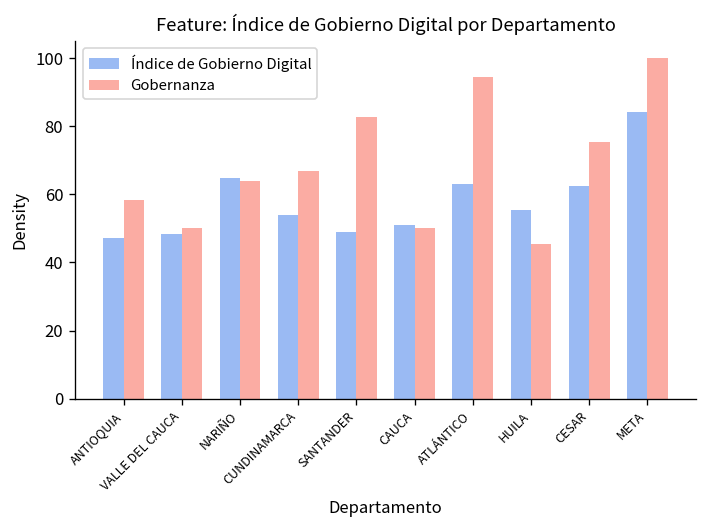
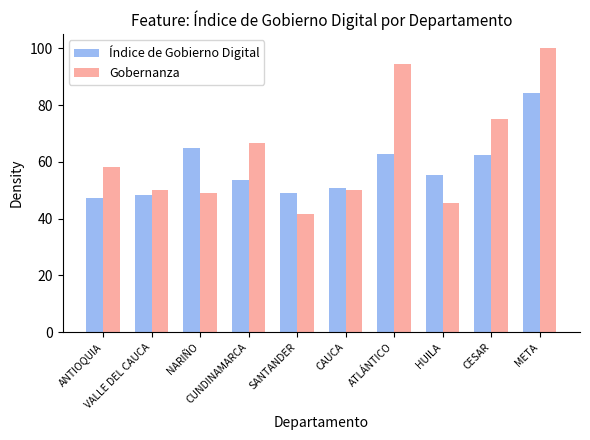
Gobernanza, NARIÑO: 64 -> 49
Gobernanza, SANTANDER: 83 -> 42
